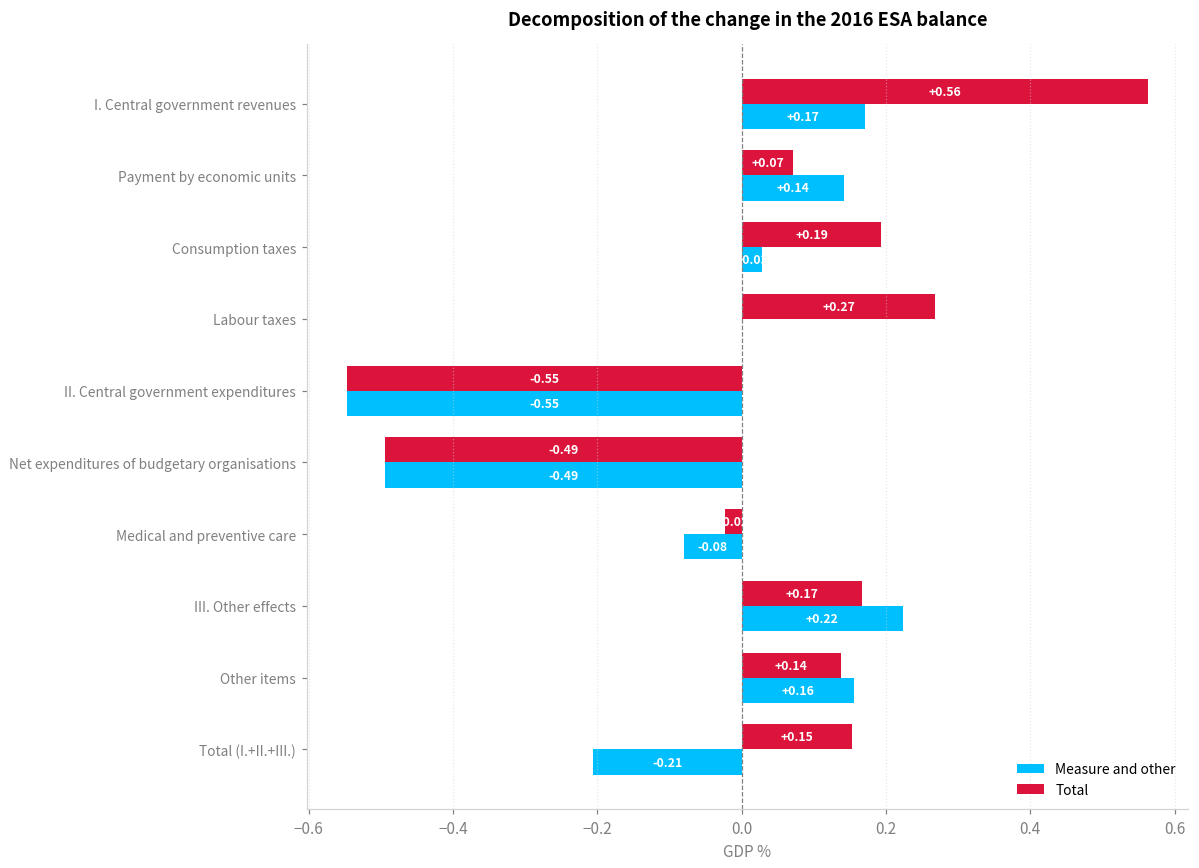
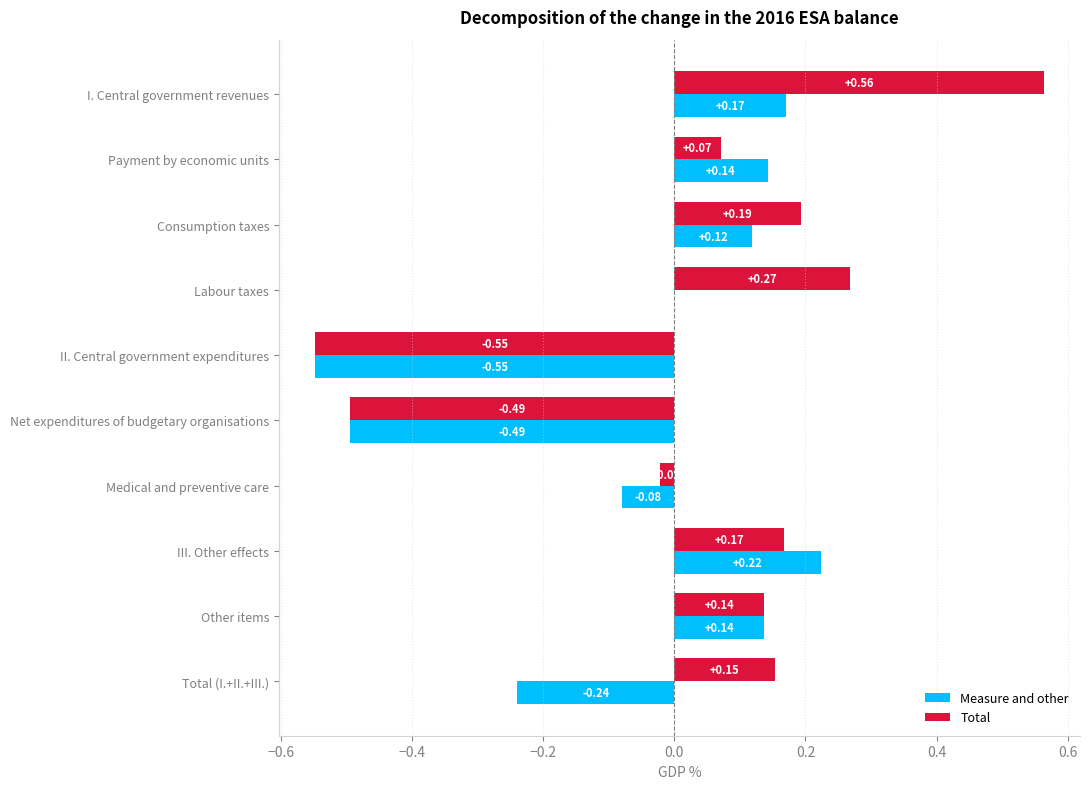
Measure and other, Consumption taxes: +0.03 -> +0.12
Measure and other, Other items: +0.16 -> +0.14
Measure and other, Total (I.+II.+III.): -0.21 -> -0.24
